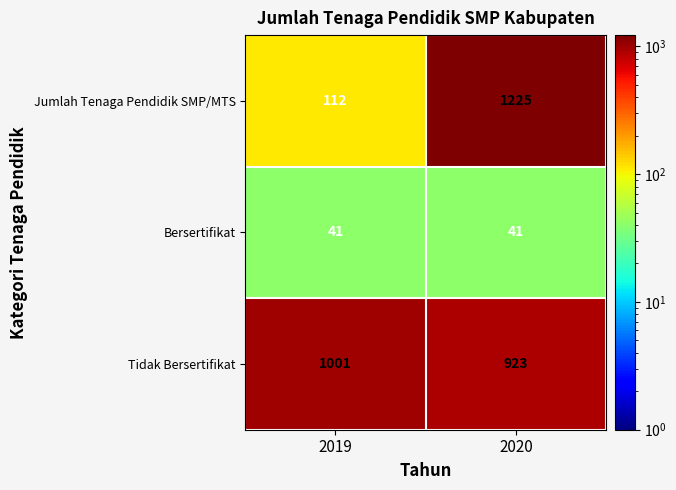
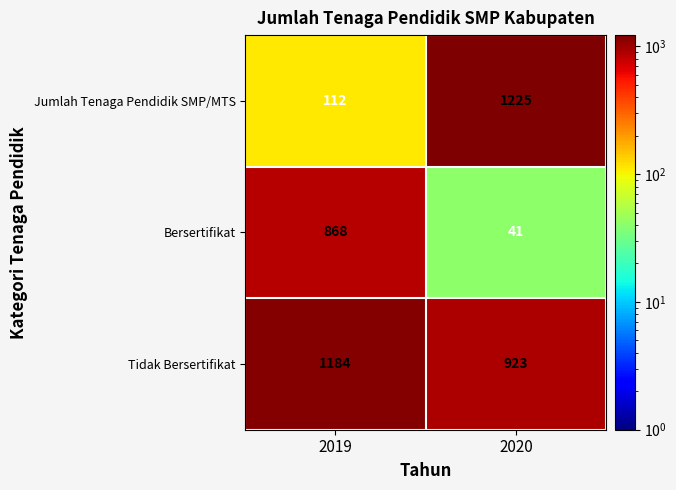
Bersertifikat, 2019: 41 -> 868
Tidak Bersertifikat, 2019: 1001 -> 1184
